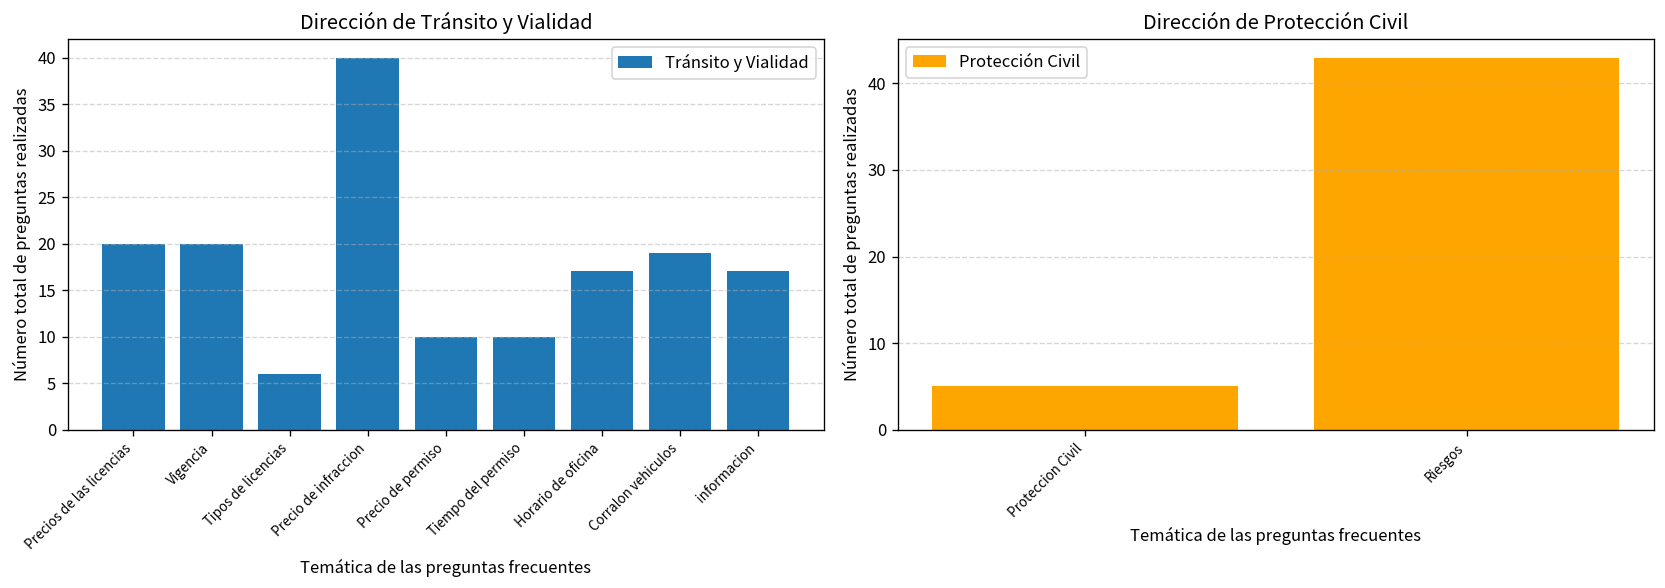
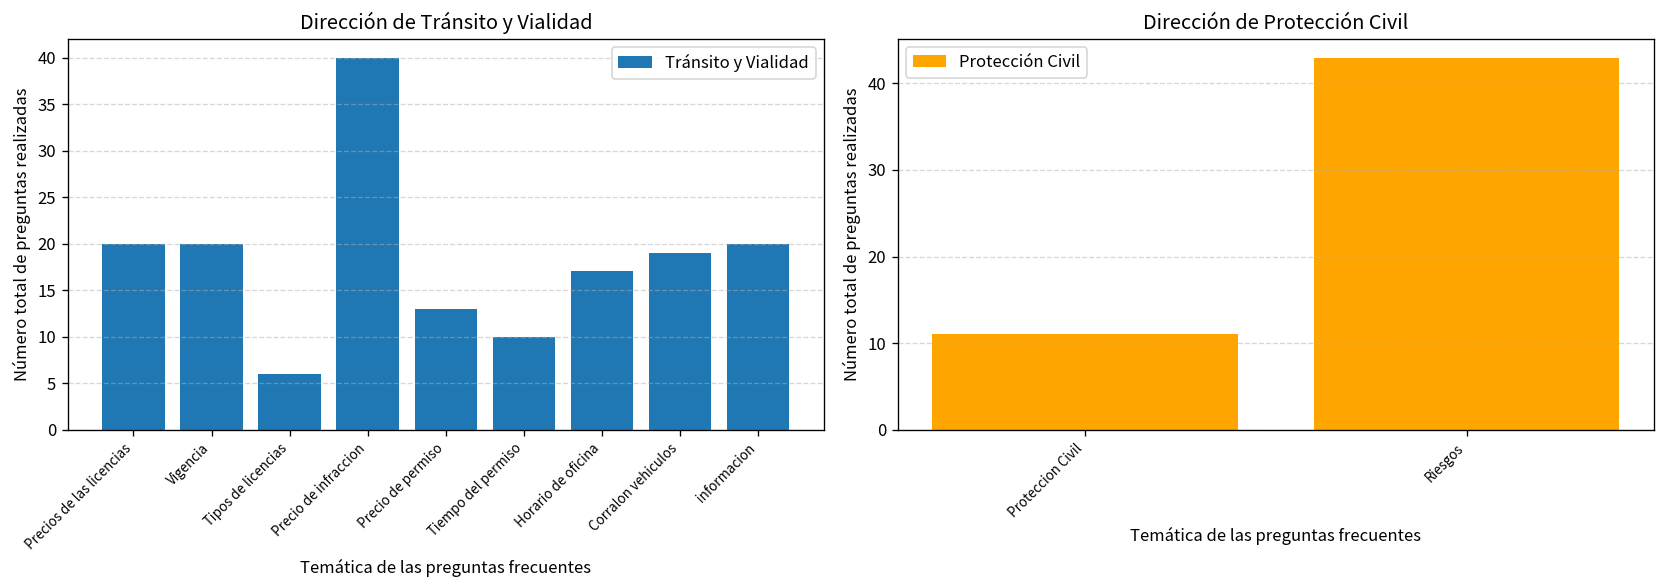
Dirección de Tránsito y Vialidad, Precio de permiso: 10 -> 13
Dirección de Tránsito y Vialidad, informacion: 17 -> 20
Dirección de Protección Civil, Proteccion Civil: 5 -> 11
